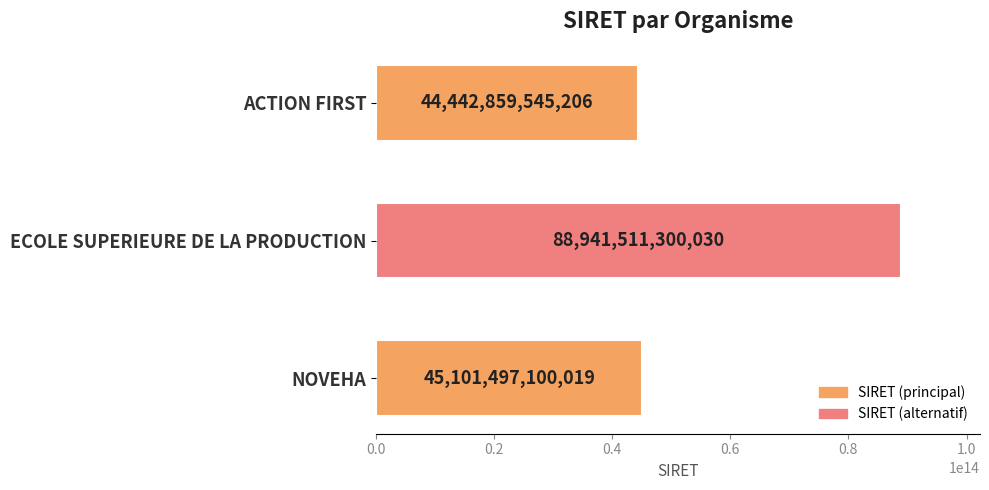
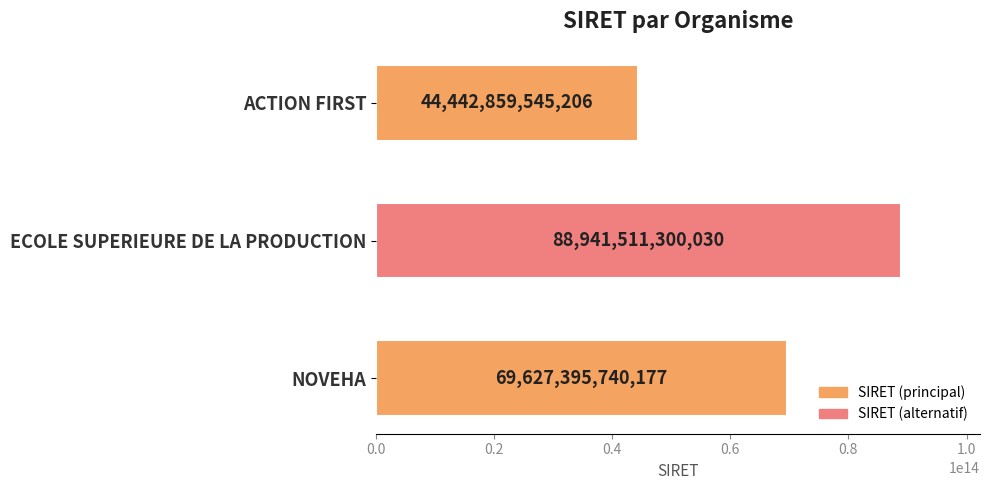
NOVEHA: 45,101,497,100,019 -> 69,627,395,740,177
